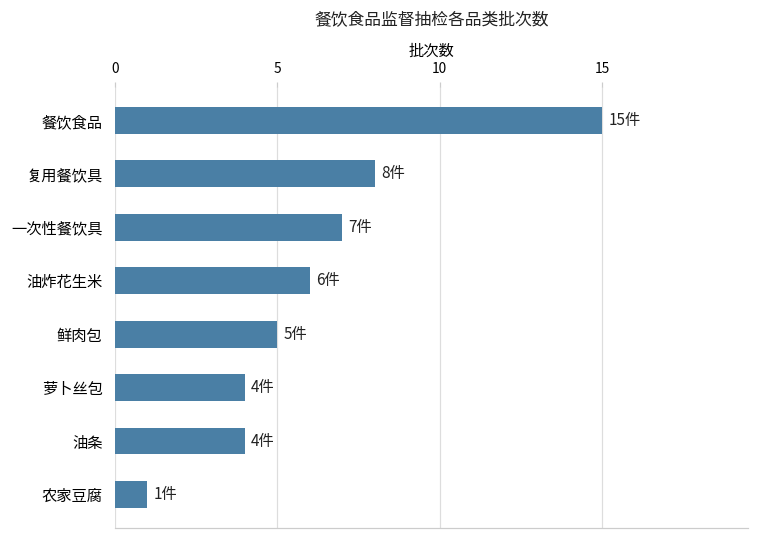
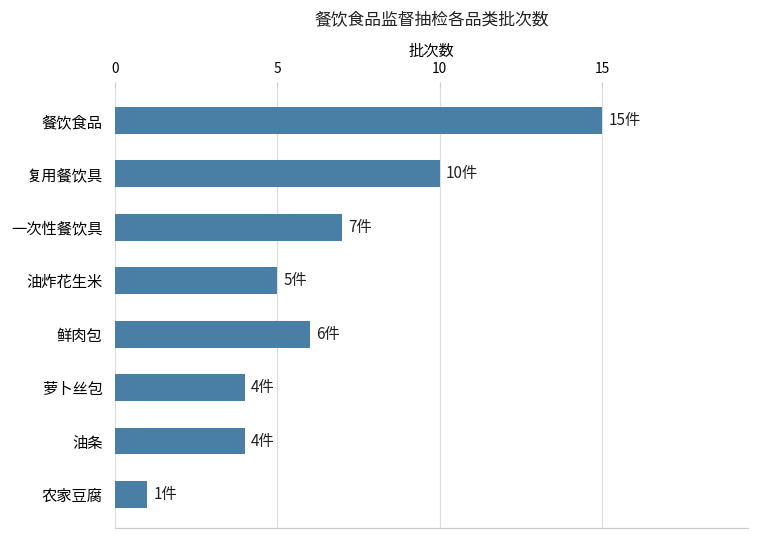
复用餐饮具: 8件 -> 10件
油炸花生米: 6件 -> 5件
鲜肉包: 5件 -> 6件
